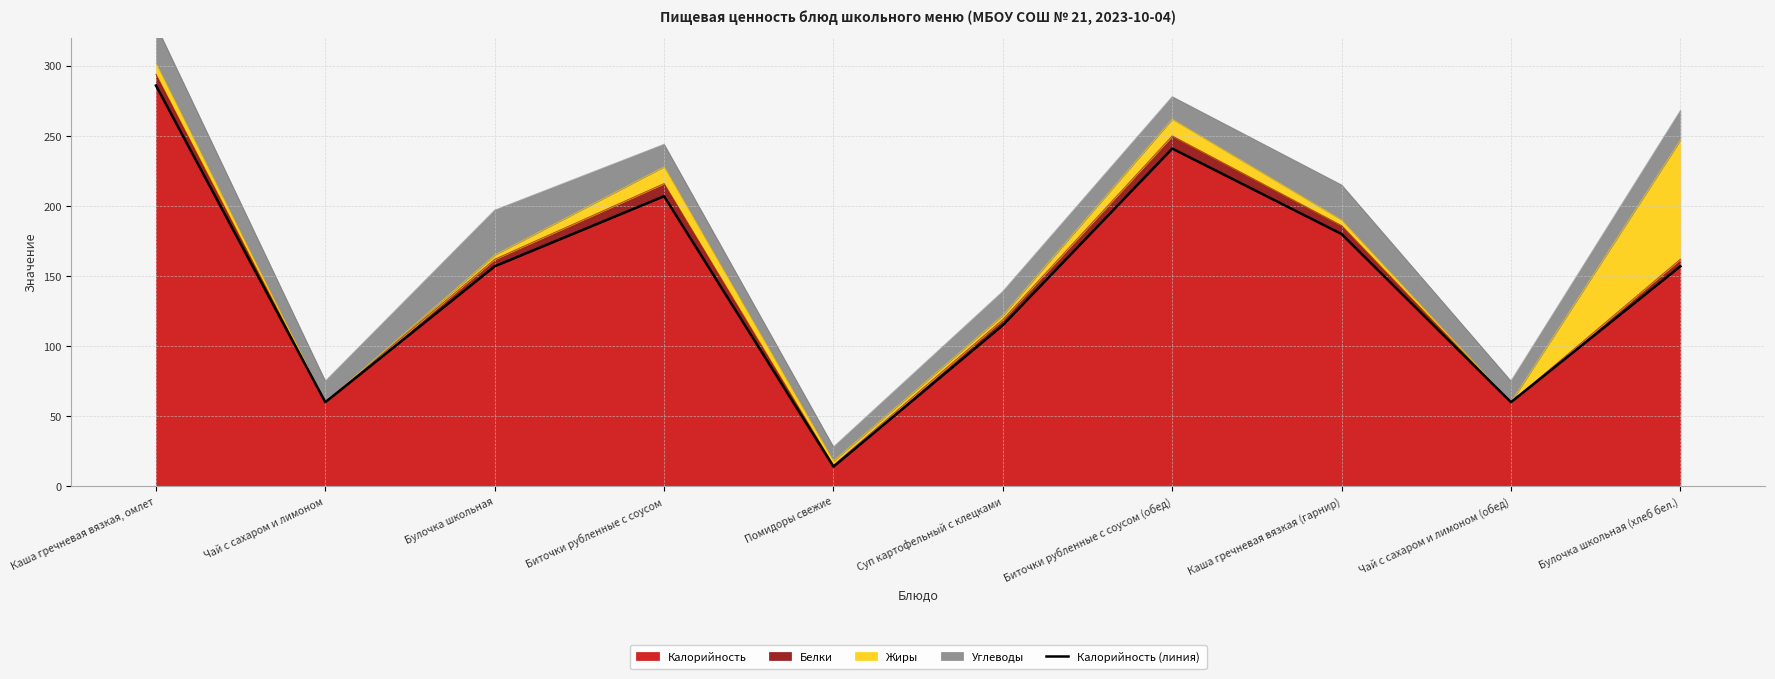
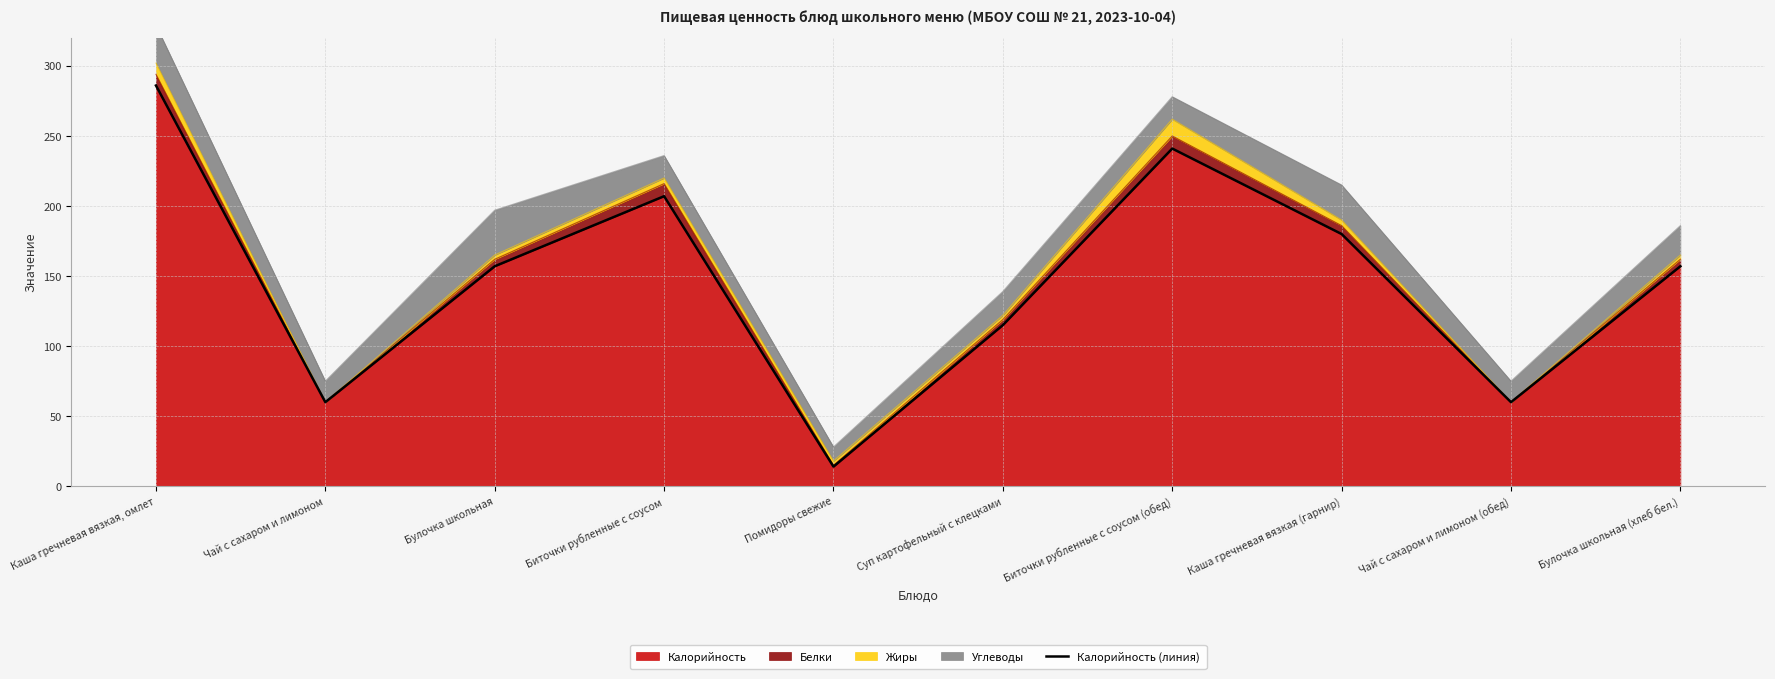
Жиры, Биточки рубленные с соусом: 12 -> 4
Жиры, Булочка школьная (хлеб бел.): 85 -> 3
